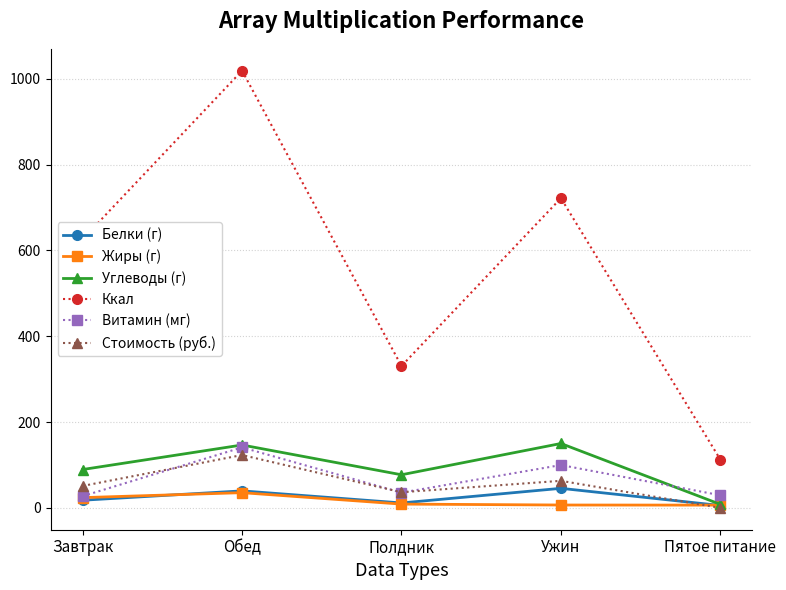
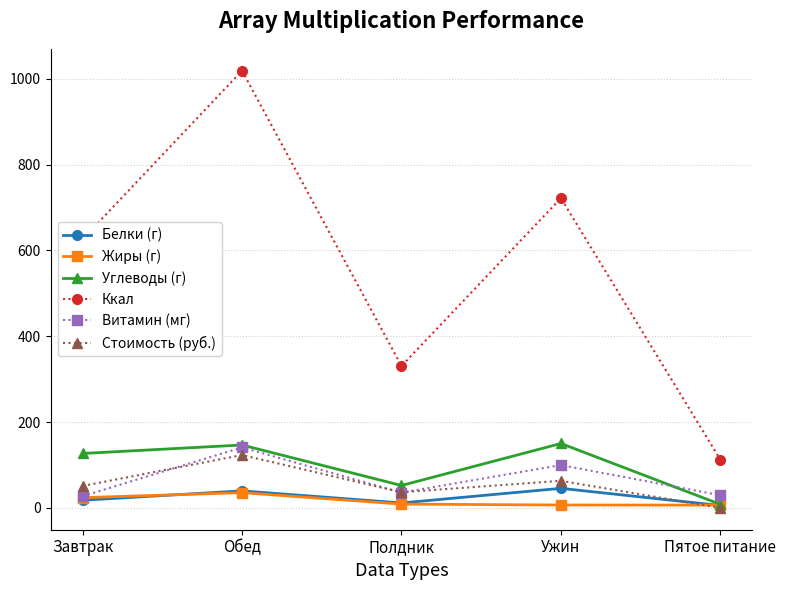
Углеводы (г), Завтрак: 90 -> 130
Углеводы (г), Полдник: 80 -> 50
